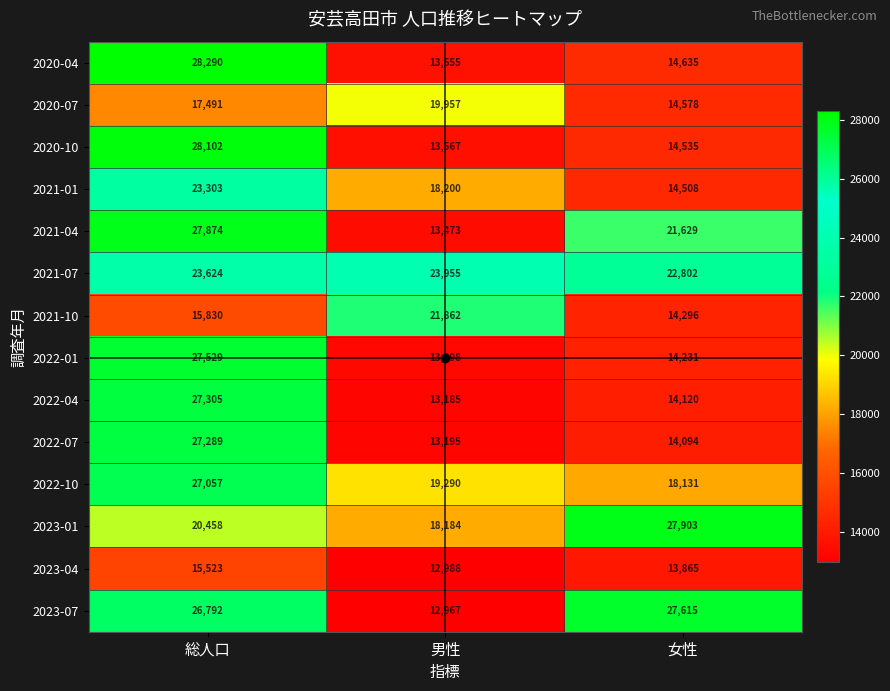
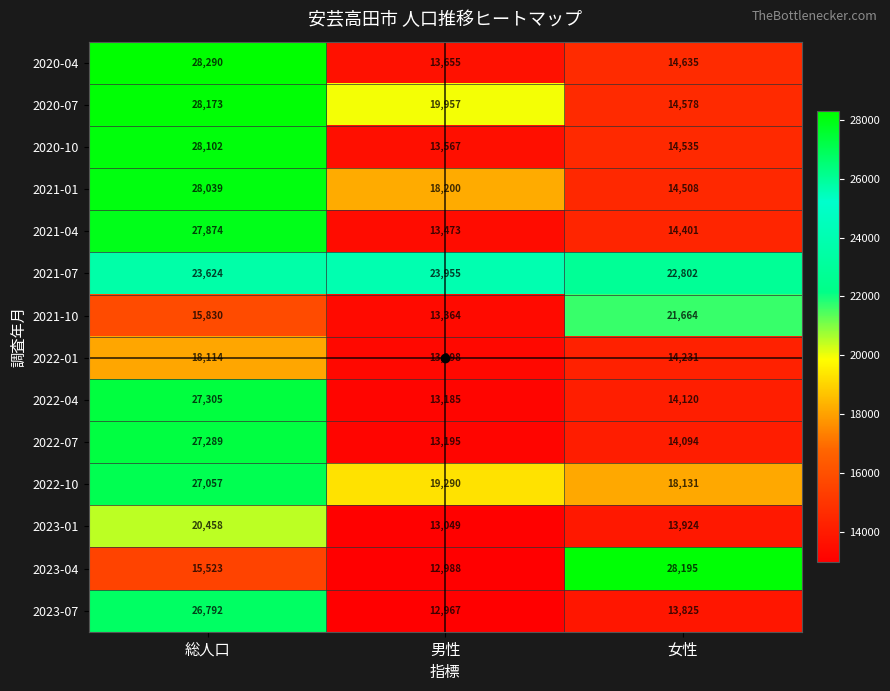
2020-07, 総人口: 17,491 -> 28,173
2021-01, 総人口: 23,303 -> 28,039
2021-04, 女性: 21,629 -> 14,401
2021-10, 男性: 21,862 -> 13,364
2021-10, 女性: 14,296 -> 21,664
2022-01, 総人口: 27,529 -> 18,114
2023-01, 男性: 18,184 -> 13,049
2023-01, 女性: 27,903 -> 13,924
2023-04, 女性: 13,865 -> 28,195
2023-07, 女性: 27,615 -> 13,825
